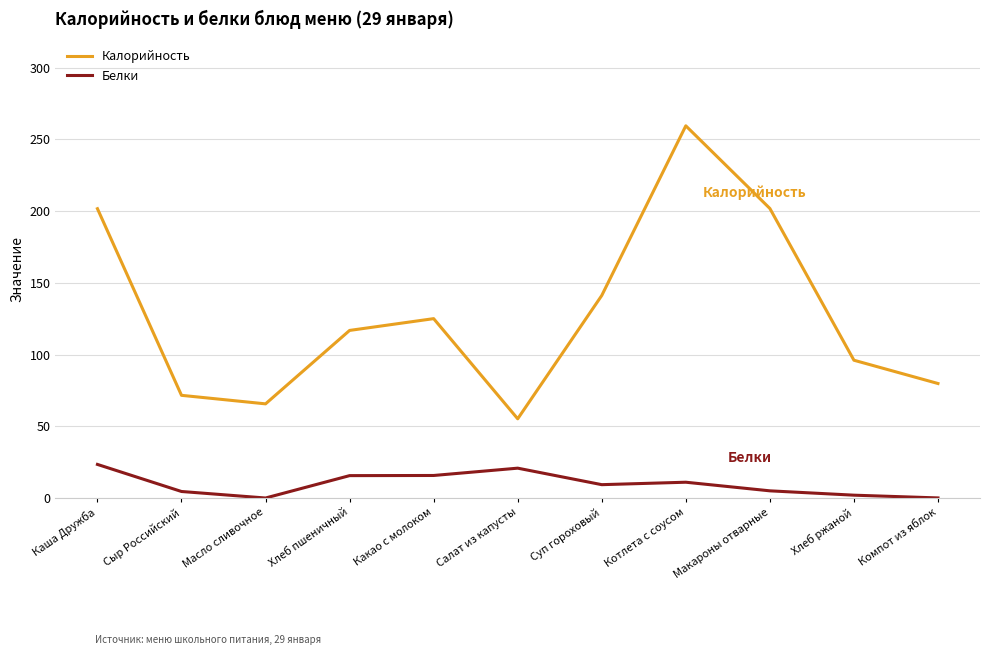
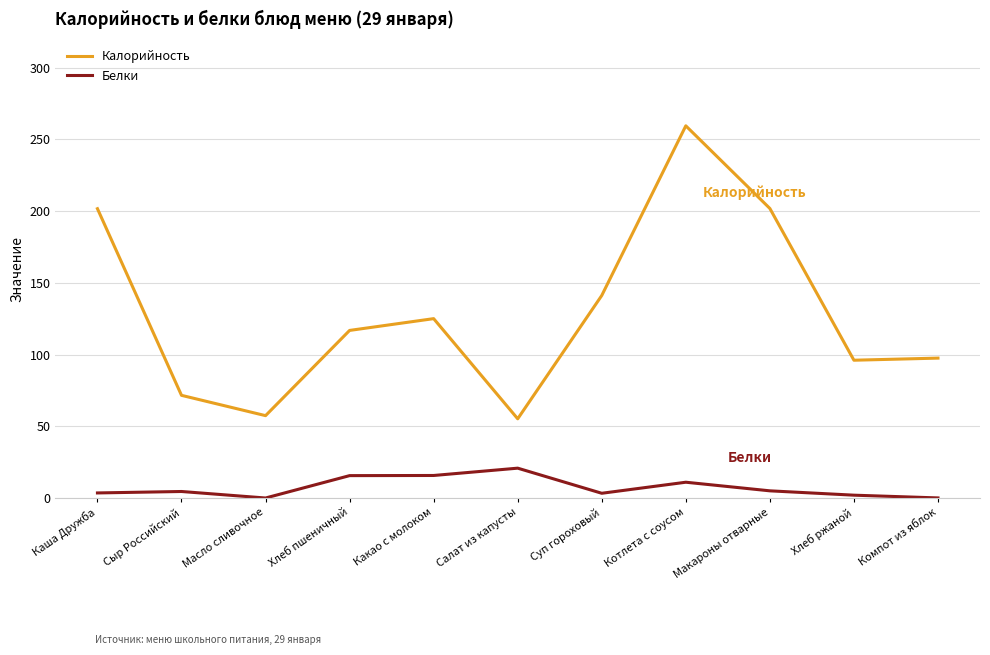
Белки, Каша Дружба: 24 -> 4
Калорийность, Масло сливочное: 66 -> 58
Белки, Суп гороховый: 9 -> 3
Калорийность, Компот из яблок: 80 -> 98
